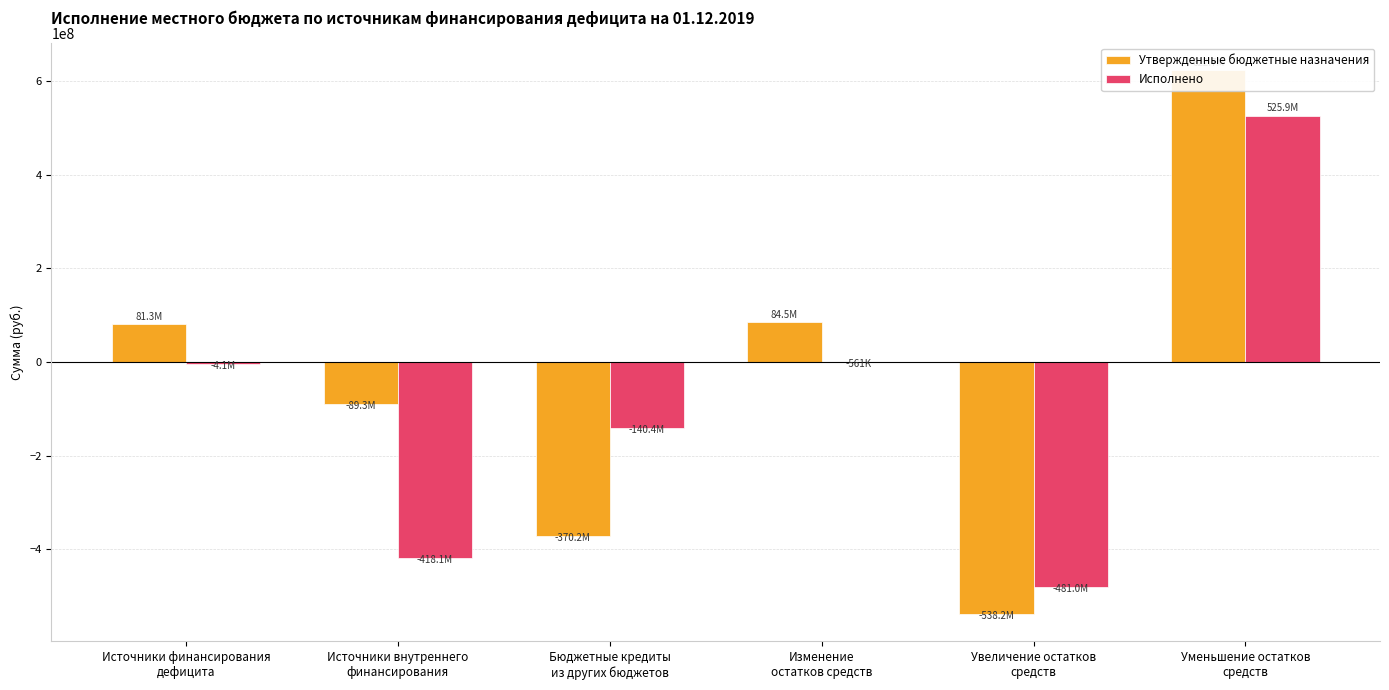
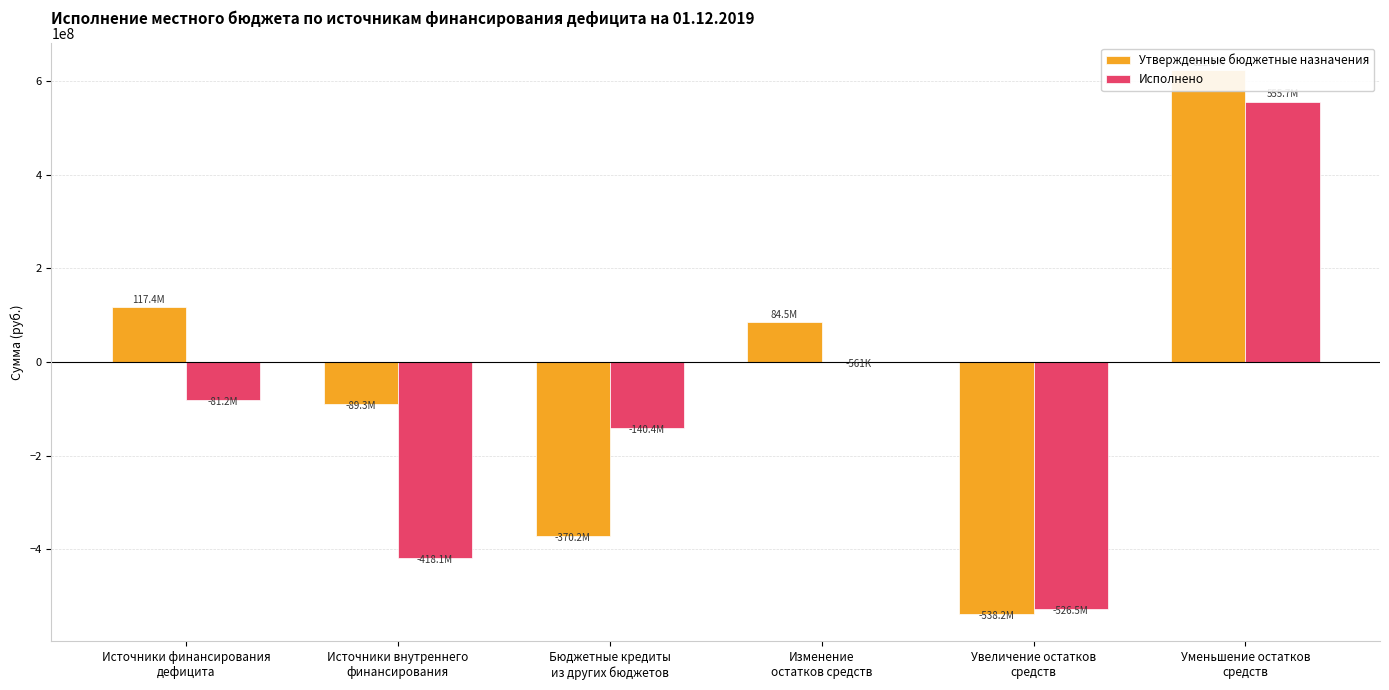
Утвержденные бюджетные назначения, Источники финансирования дефицита: 81.3M -> 117.4M
Исполнено, Источники финансирования дефицита: -4.1M -> -81.2M
Исполнено, Увеличение остатков средств: -481.0M -> -526.5M
Исполнено, Уменьшение остатков средств: 530000000 -> 560000000
